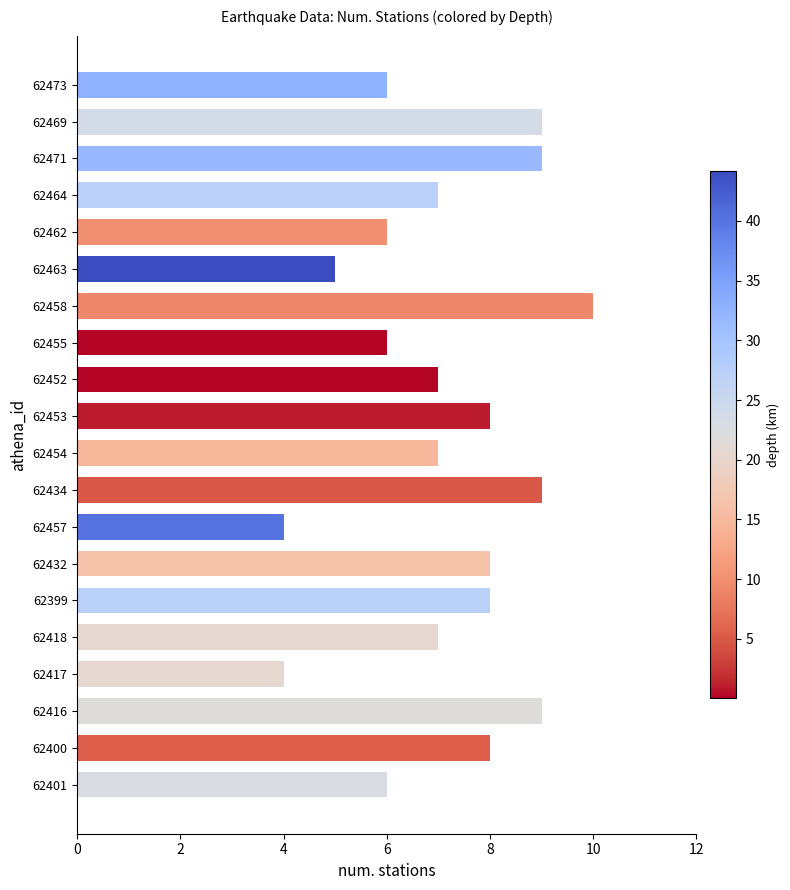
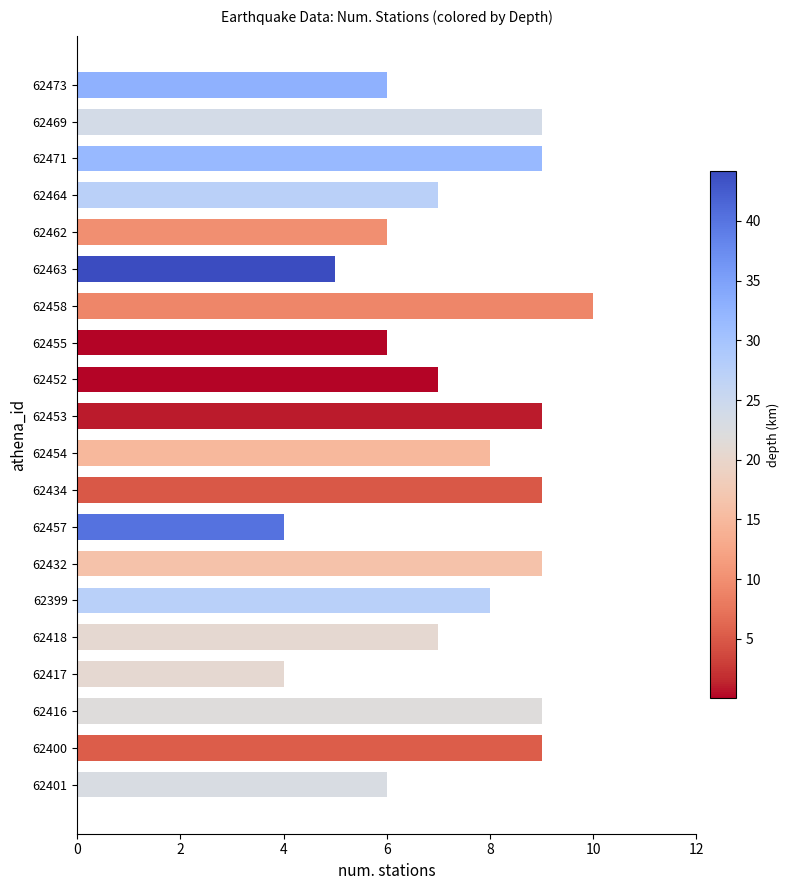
62453: 8 -> 9
62454: 7 -> 8
62432: 8 -> 9
62400: 8 -> 9
